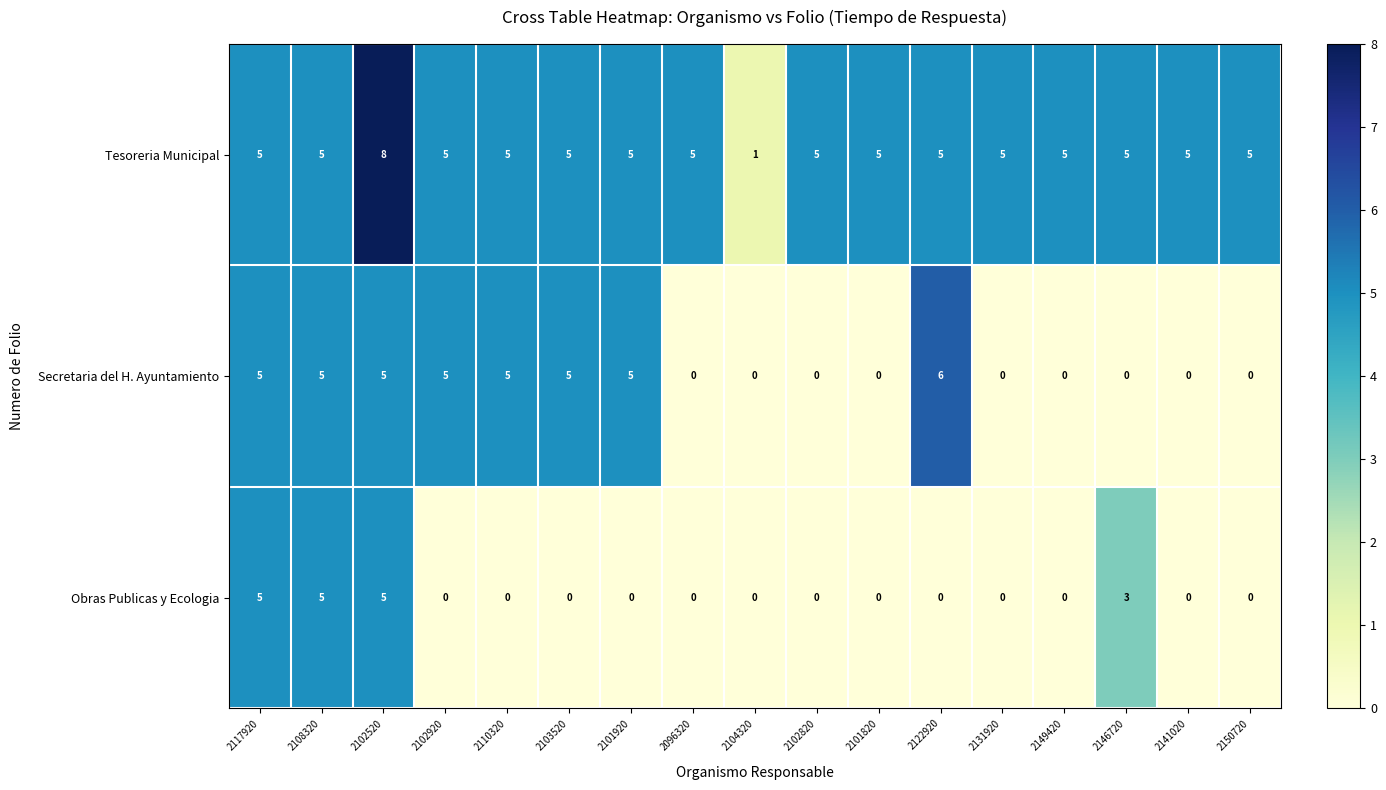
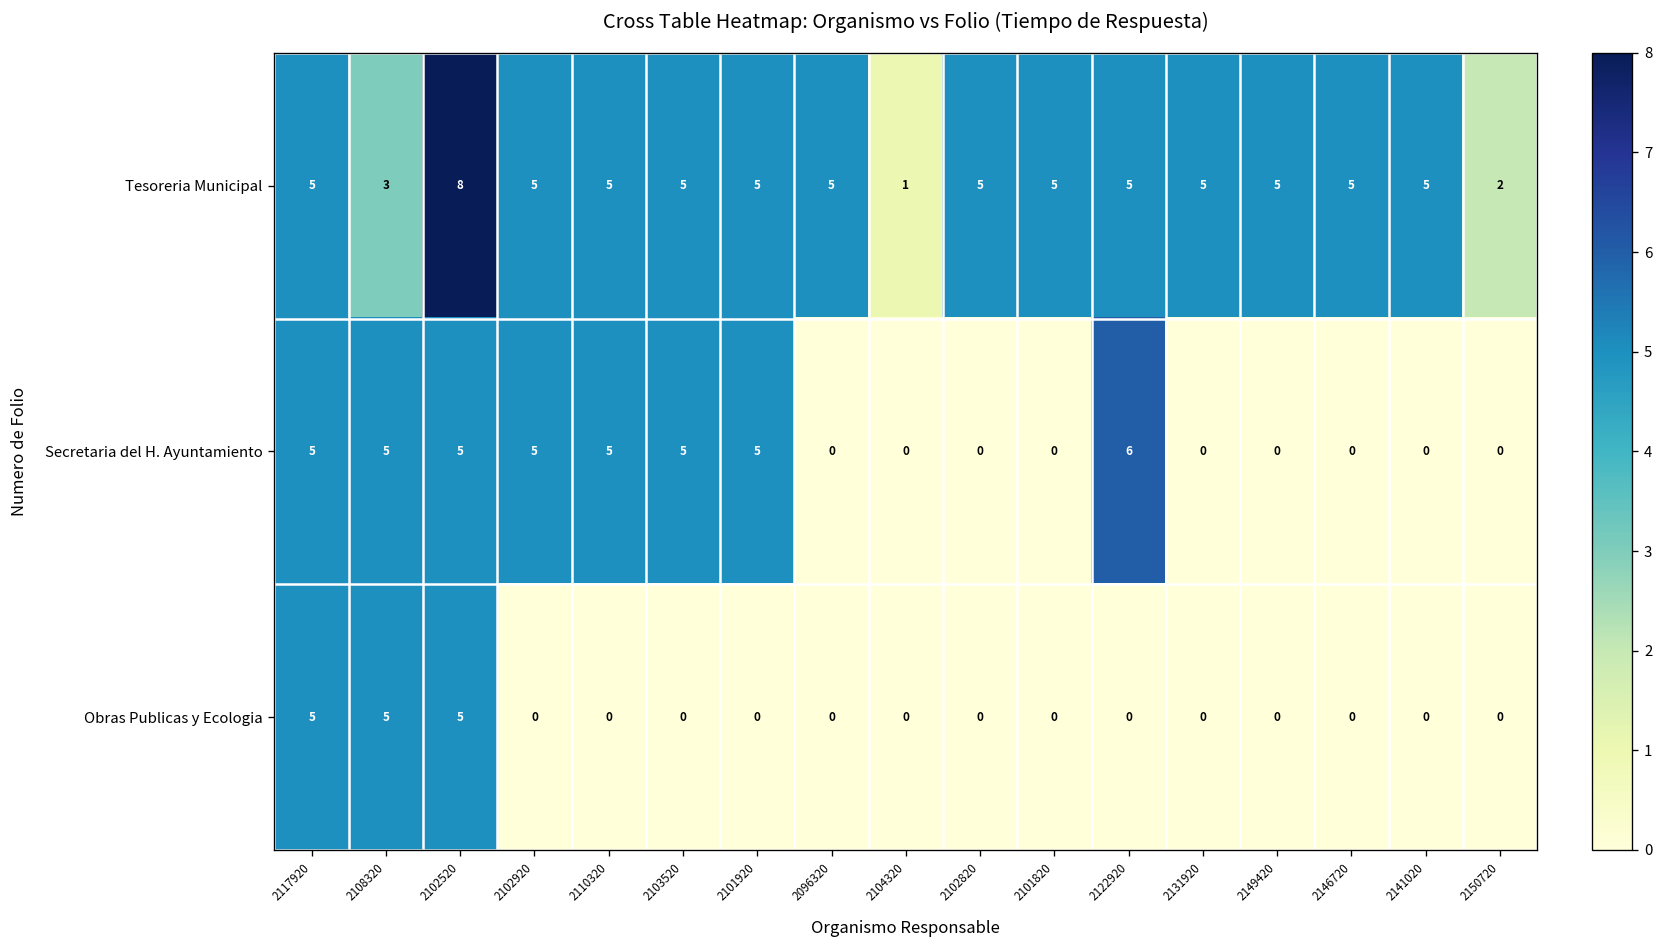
Tesoreria Municipal, 2108320: 5 -> 3
Tesoreria Municipal, 2150720: 5 -> 2
Obras Publicas y Ecologia, 2146720: 3 -> 0
